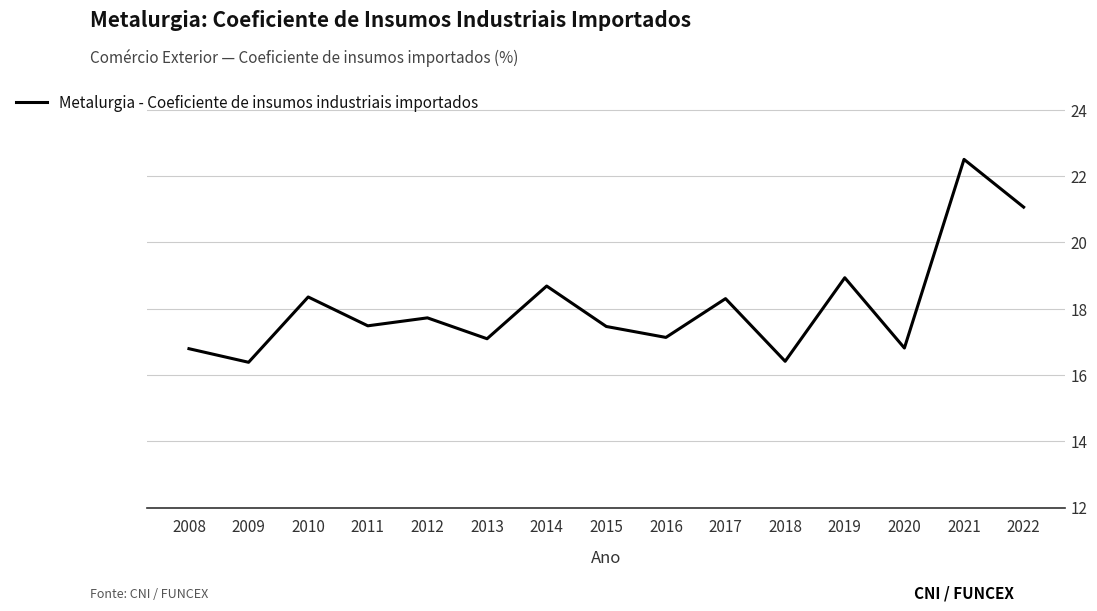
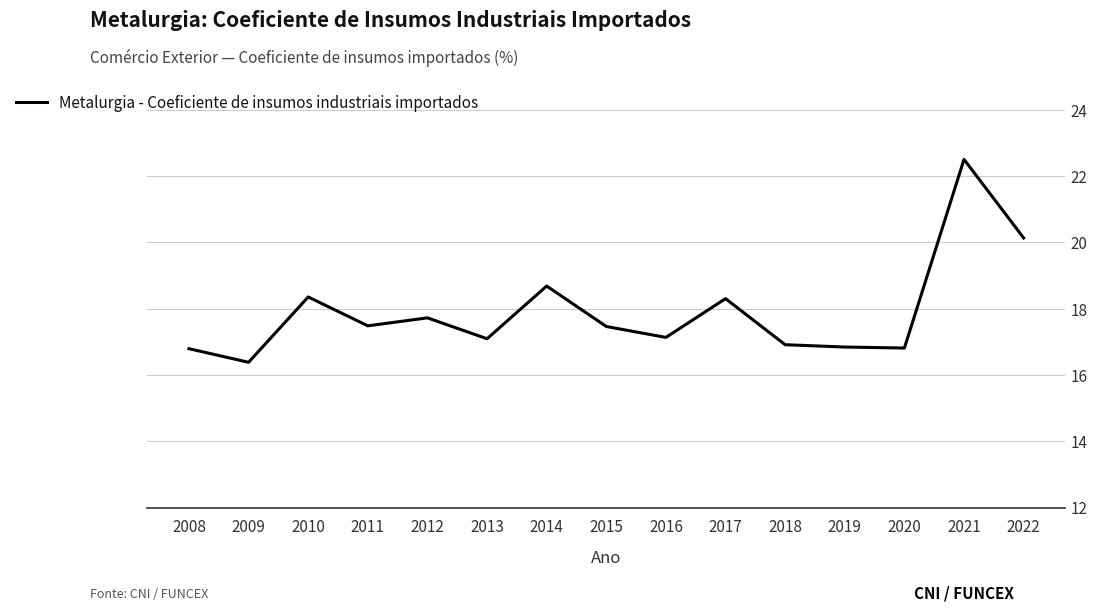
2018: 16.4 -> 16.9
2019: 18.9 -> 16.8
2022: 21.1 -> 20.1
